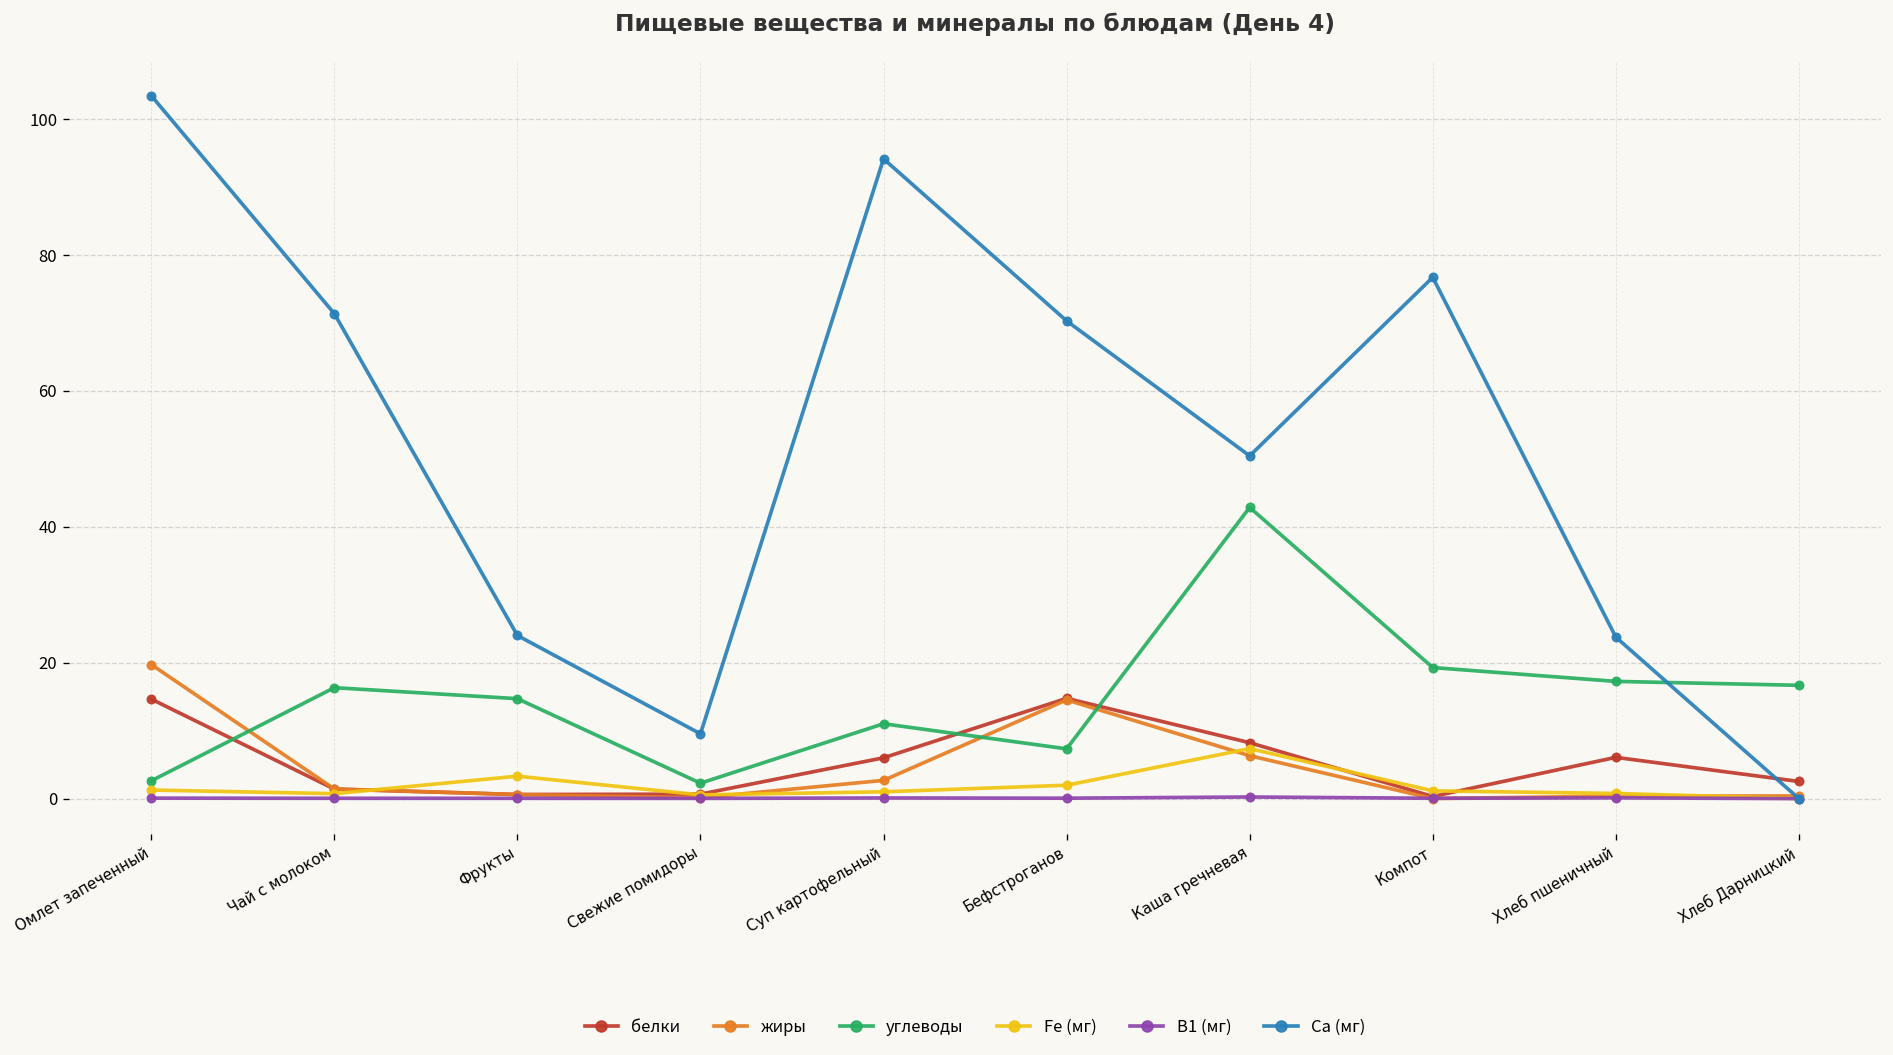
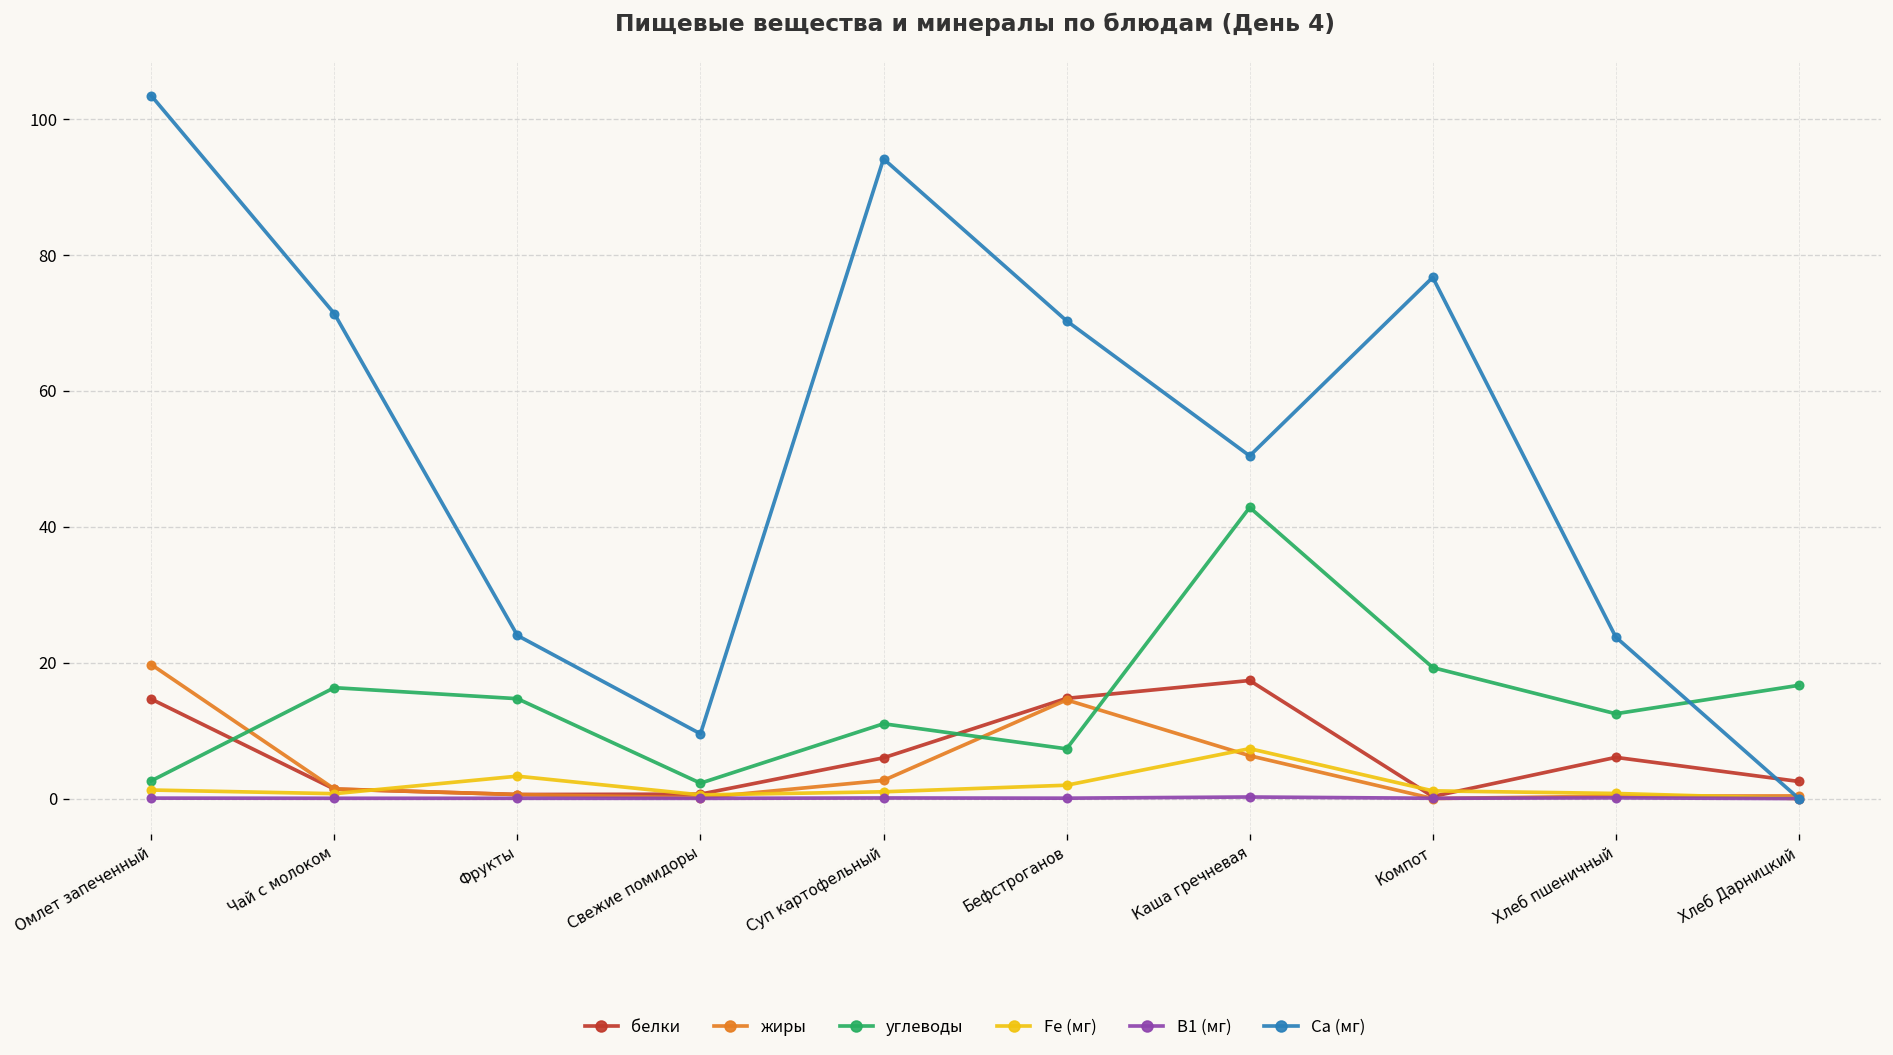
белки, Каша гречневая: 8 -> 17
углеводы, Хлеб пшеничный: 17 -> 12
